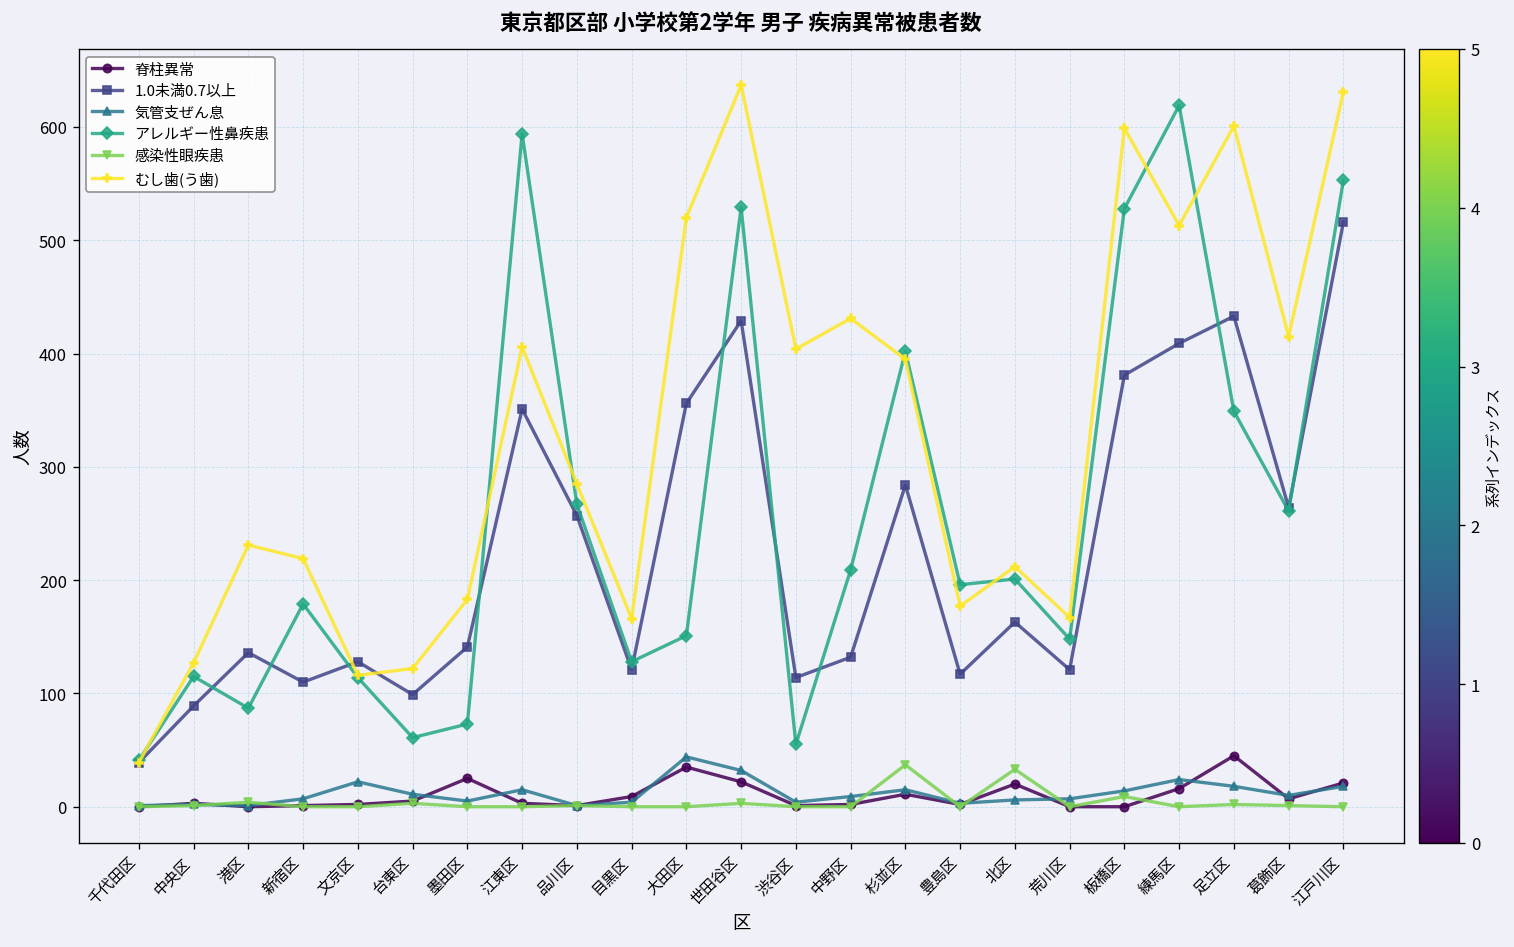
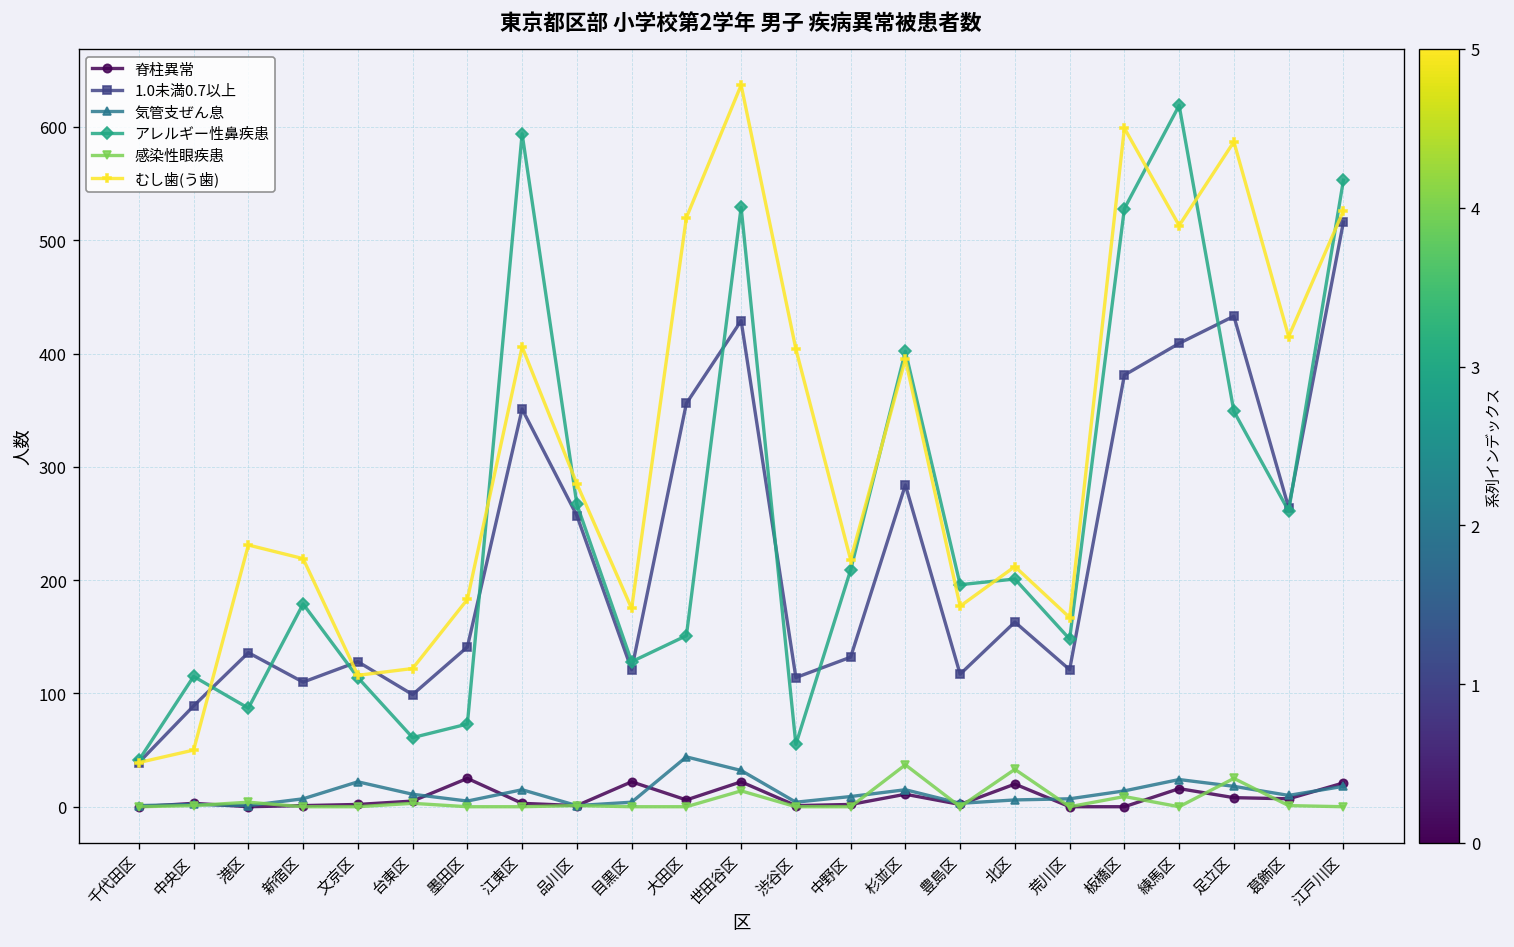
むし歯(う歯), 中央区: 130 -> 50
脊柱異常, 目黒区: 10 -> 20
むし歯(う歯), 目黒区: 170 -> 180
脊柱異常, 大田区: 40 -> 10
感染性眼疾患, 世田谷区: 0 -> 10
むし歯(う歯), 中野区: 430 -> 220
脊柱異常, 足立区: 50 -> 10
感染性眼疾患, 足立区: 0 -> 30
むし歯(う歯), 足立区: 600 -> 590
むし歯(う歯), 江戸川区: 630 -> 530
